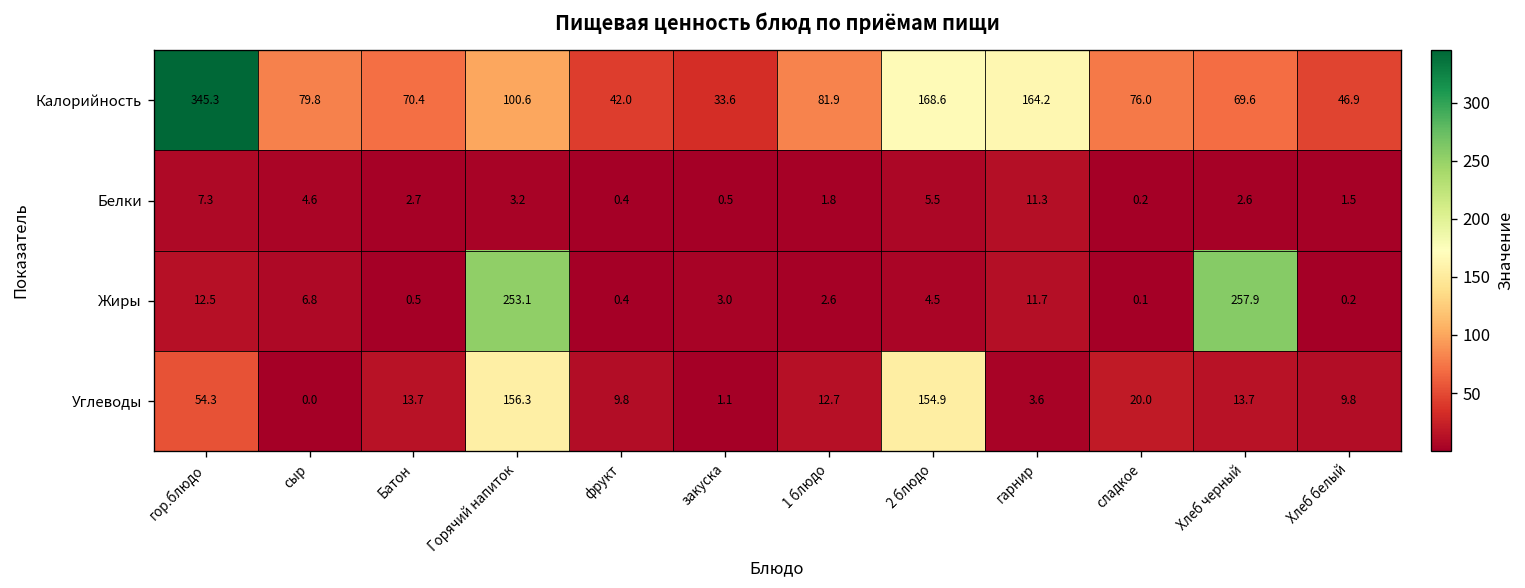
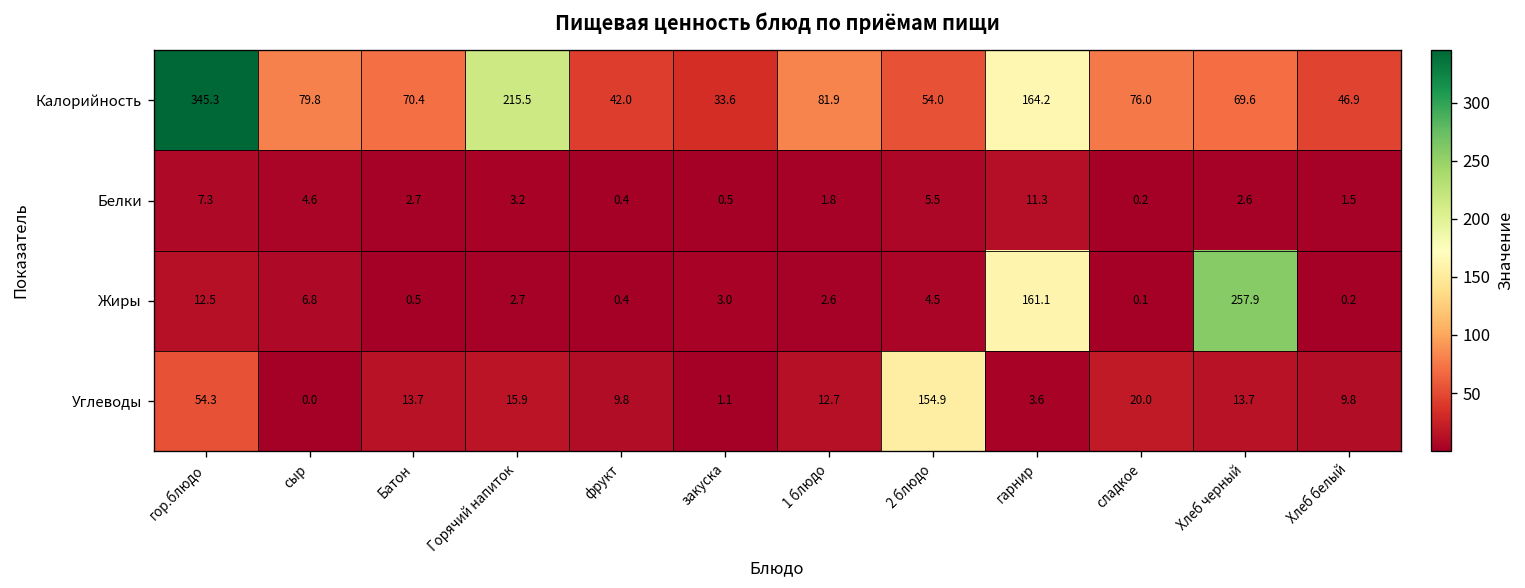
Калорийность, Горячий напиток: 100.6 -> 215.5
Калорийность, 2 блюдо: 168.6 -> 54.0
Жиры, Горячий напиток: 253.1 -> 2.7
Жиры, гарнир: 11.7 -> 161.1
Углеводы, Горячий напиток: 156.3 -> 15.9
